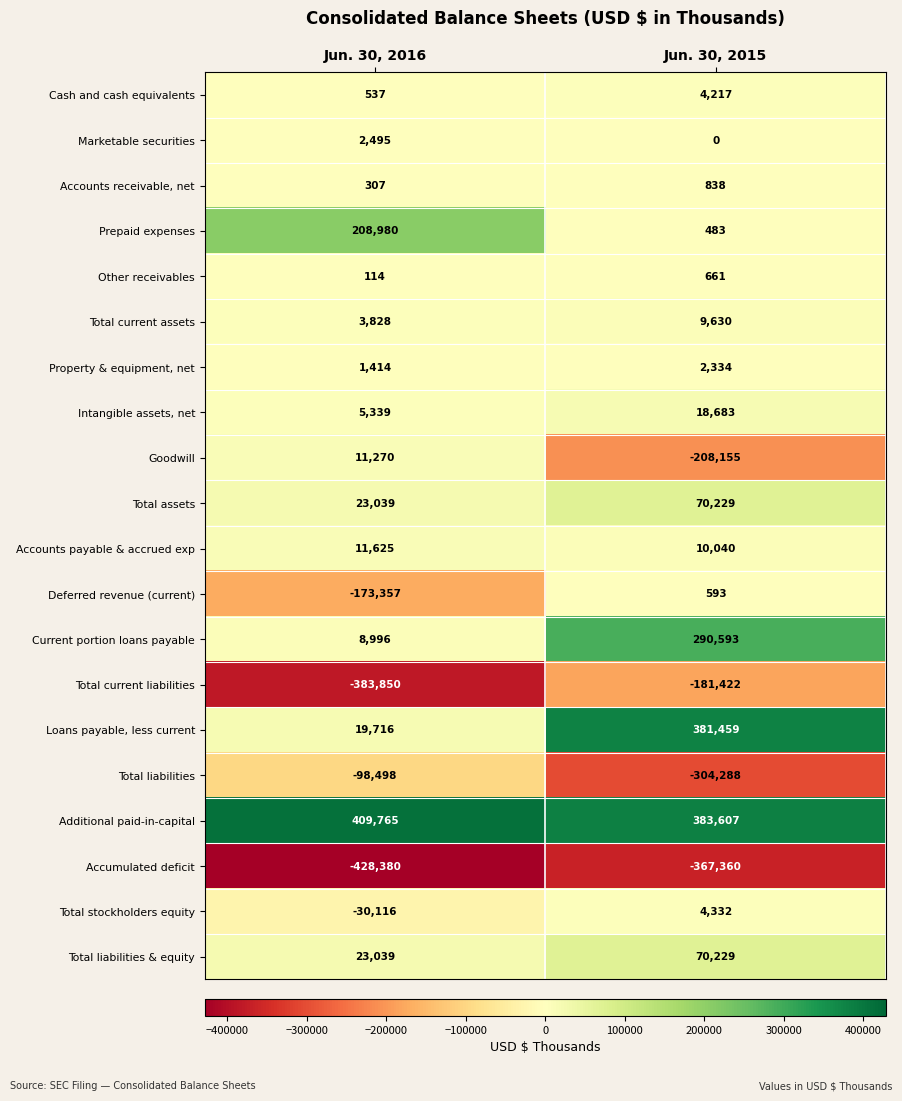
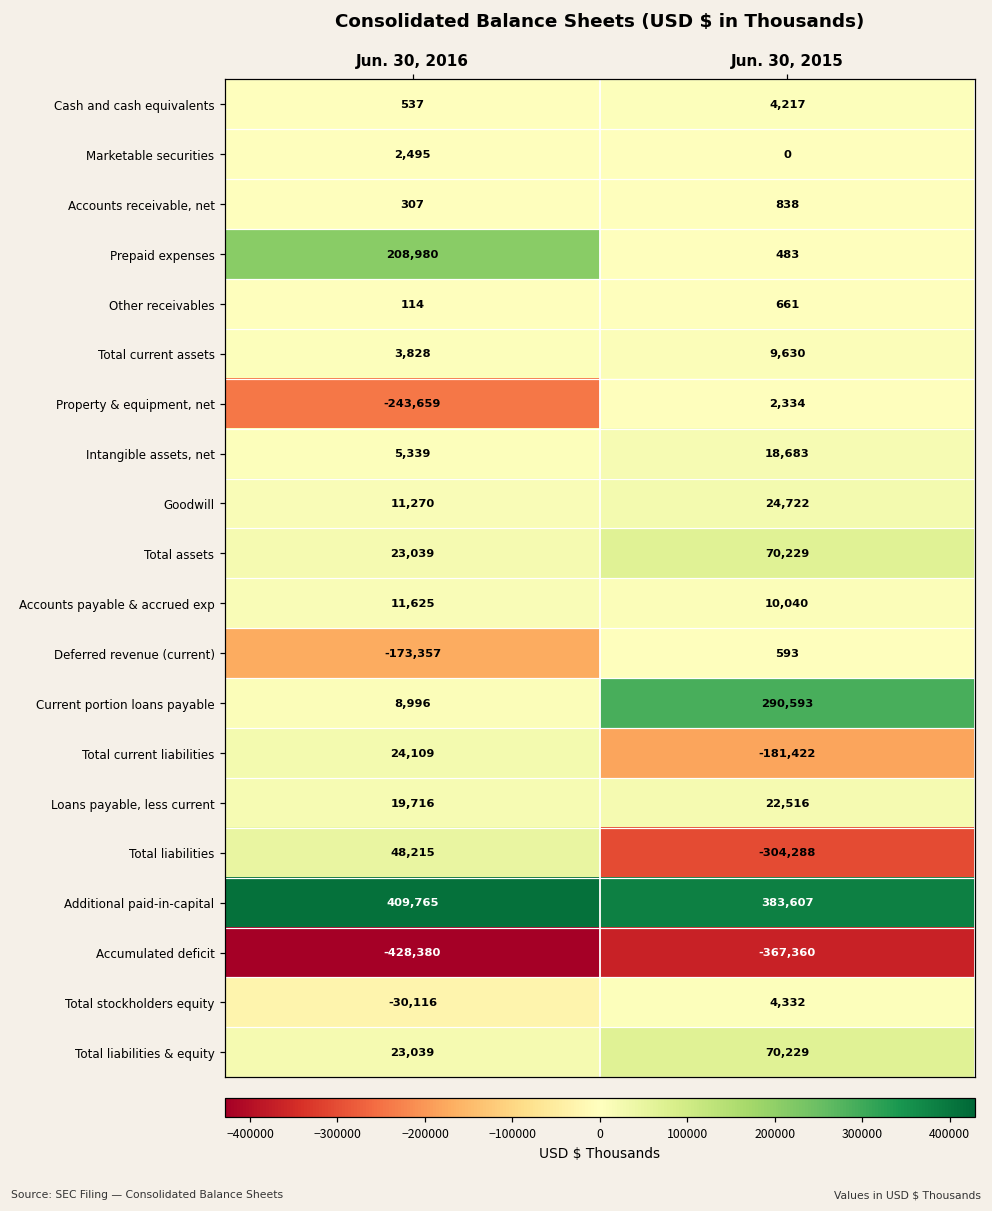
Property & equipment, net, Jun. 30, 2016: 1,414 -> -243,659
Goodwill, Jun. 30, 2015: -208,155 -> 24,722
Total current liabilities, Jun. 30, 2016: -383,850 -> 24,109
Loans payable, less current, Jun. 30, 2015: 381,459 -> 22,516
Total liabilities, Jun. 30, 2016: -98,498 -> 48,215
